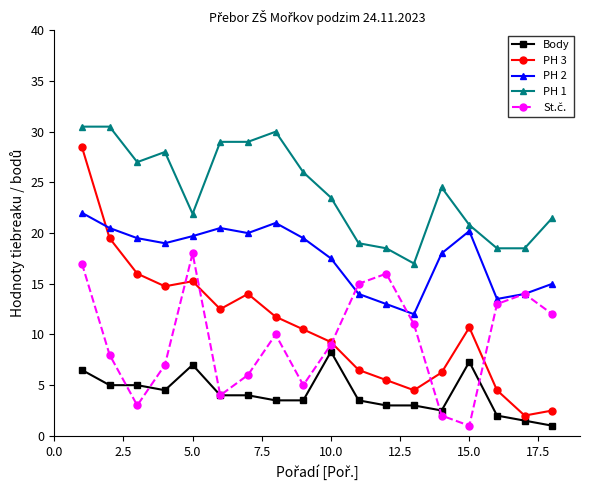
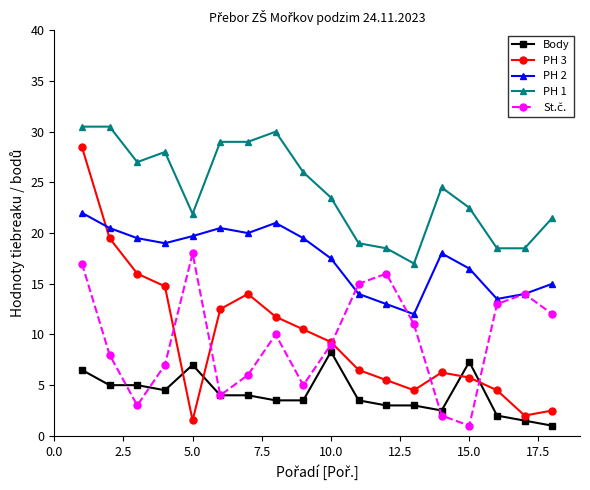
PH 3, 5.0: 15.3 -> 1.5
PH 3, 15.0: 10.7 -> 5.8
PH 2, 15.0: 20.2 -> 16.5
PH 1, 15.0: 20.8 -> 22.5
